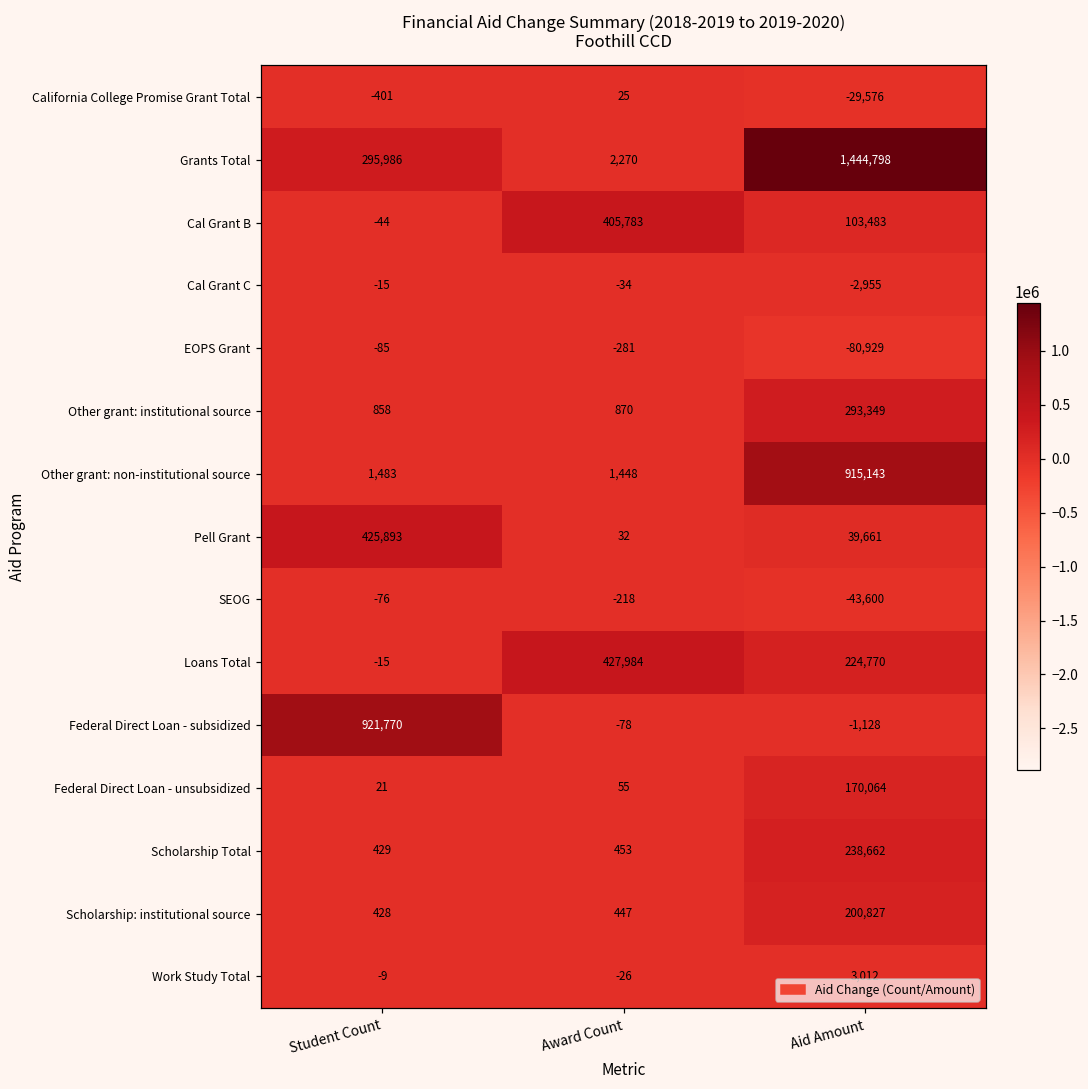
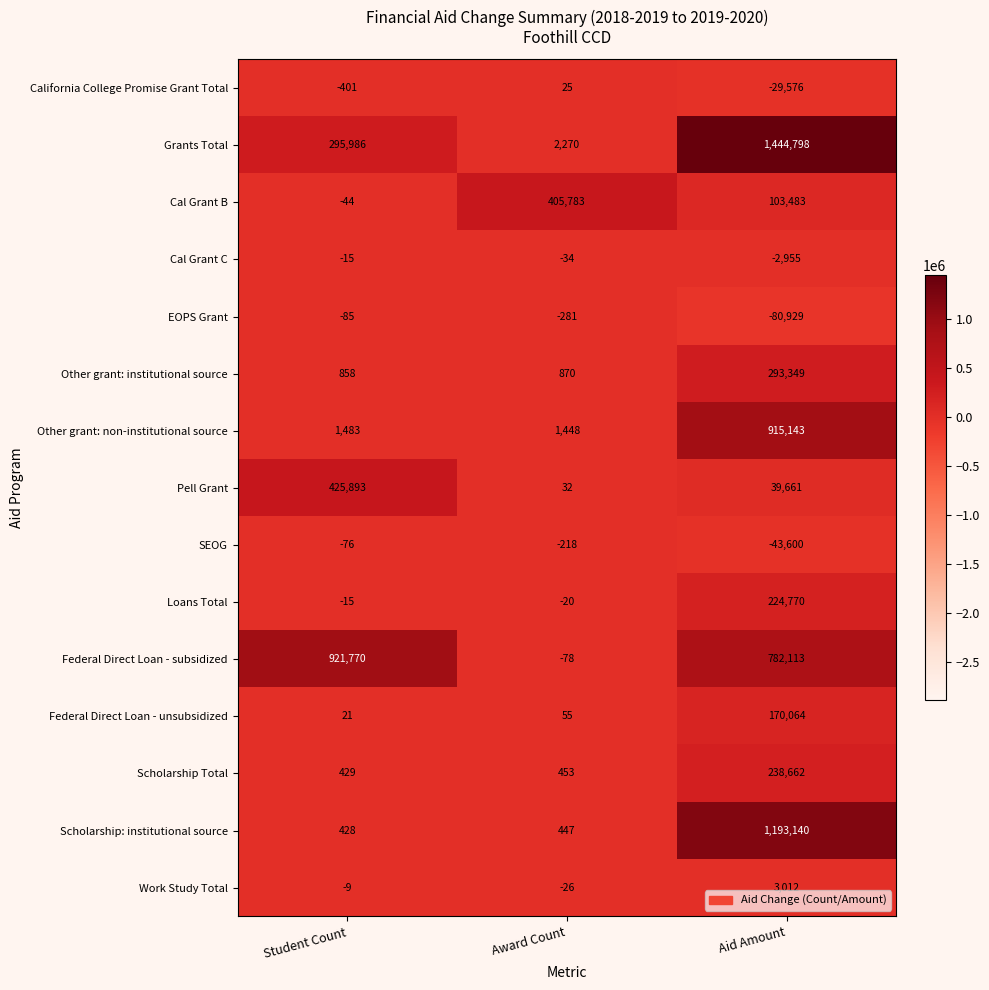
Loans Total, Award Count: 427,984 -> -20
Federal Direct Loan - subsidized, Aid Amount: -1,128 -> 782,113
Scholarship: institutional source, Aid Amount: 200,827 -> 1,193,140
